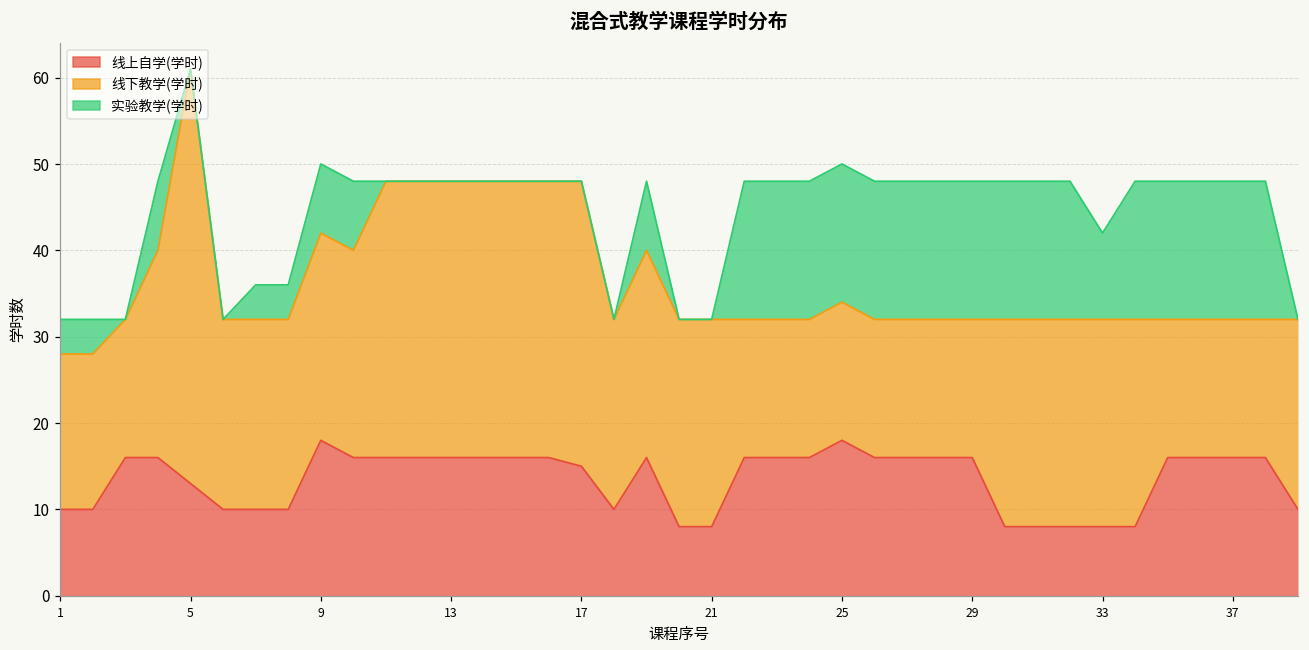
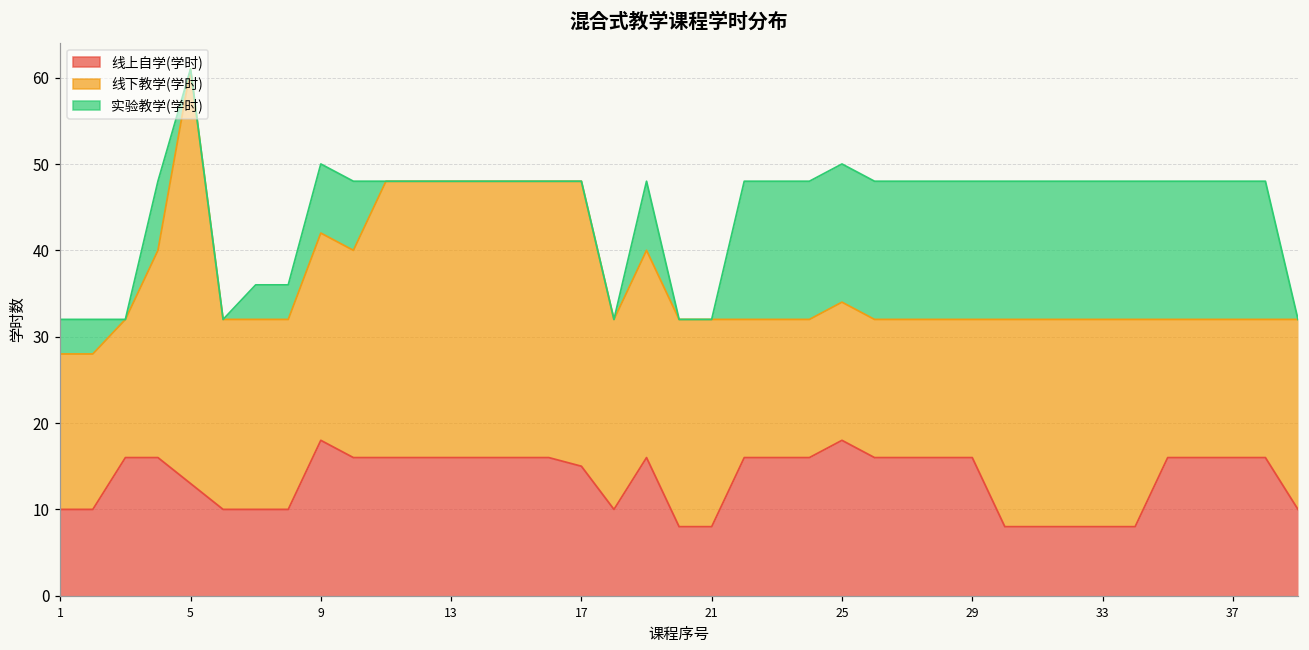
实验教学(学时), 33: 10 -> 16
